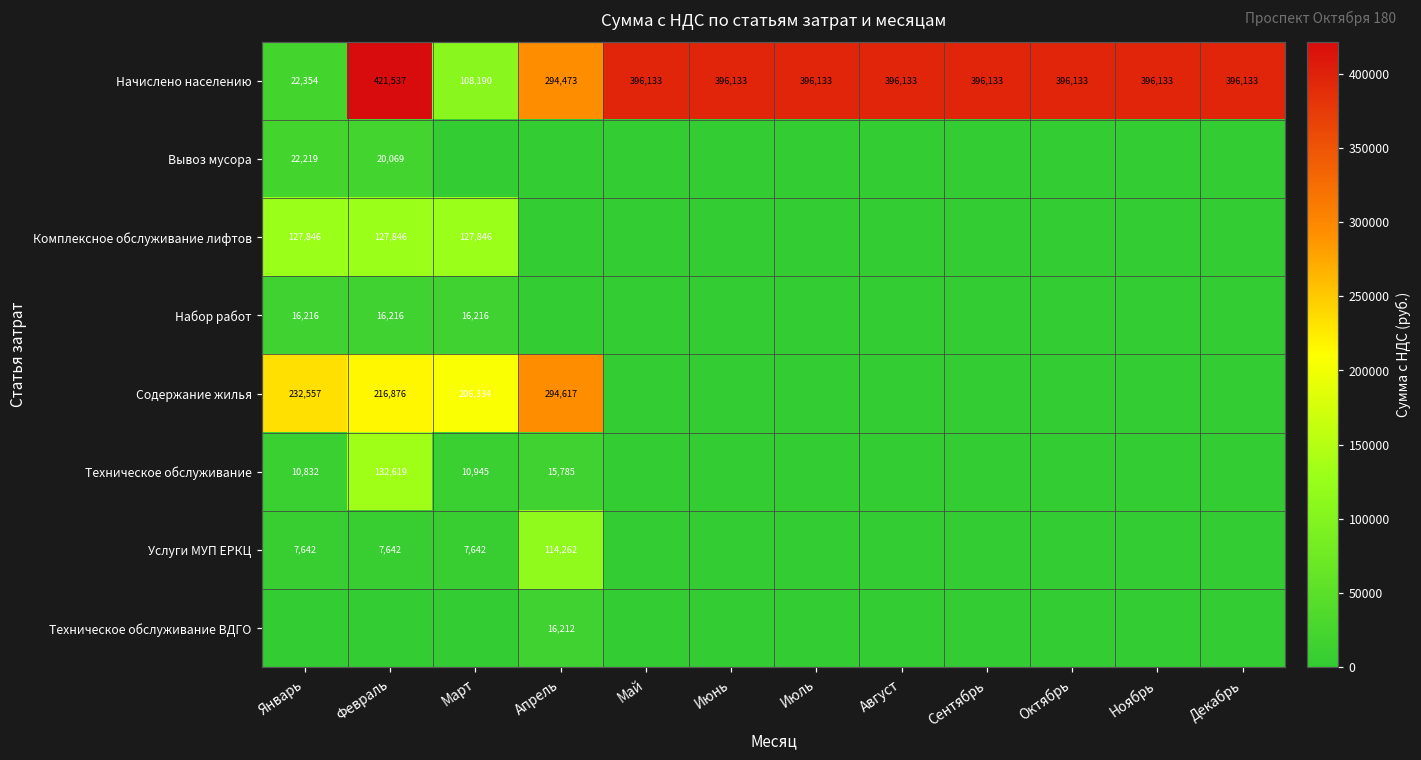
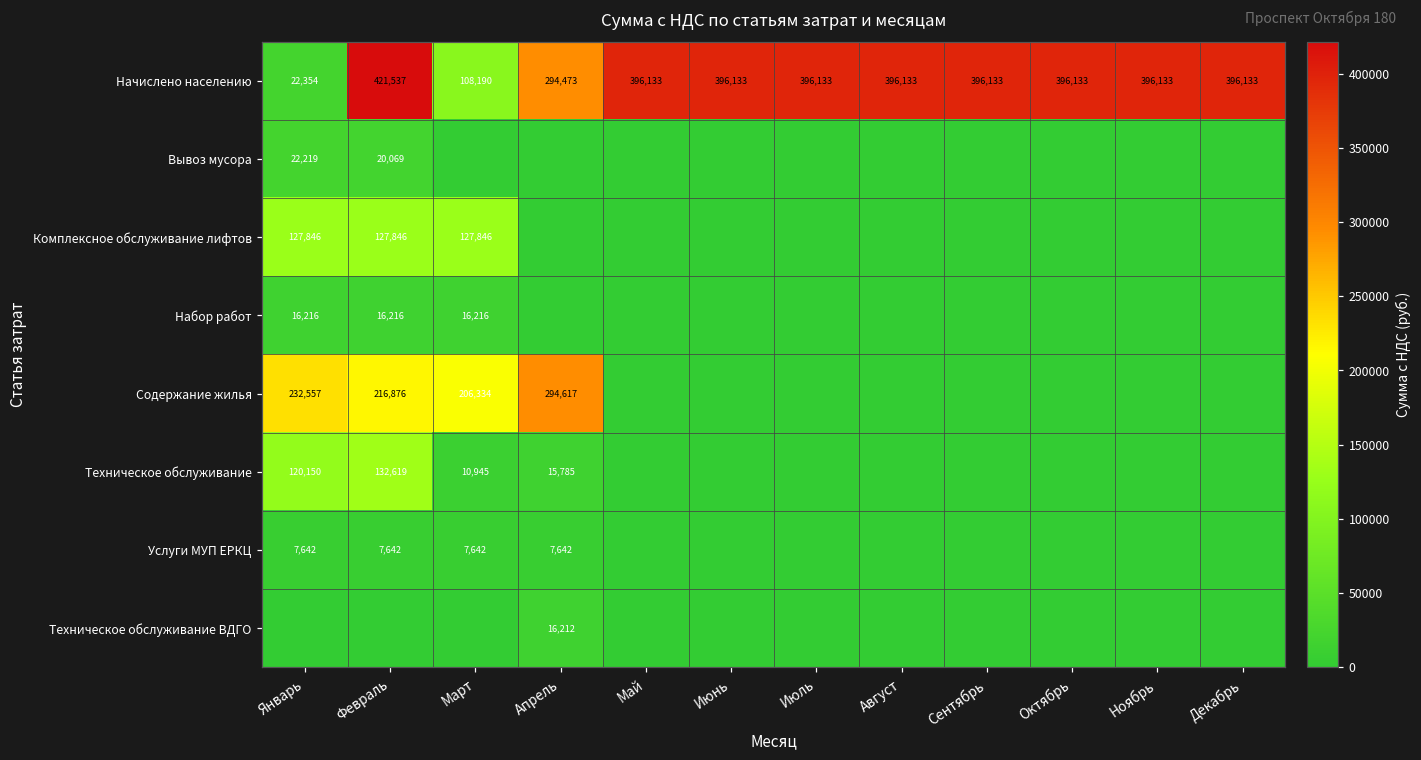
Техническое обслуживание, Январь: 10,832 -> 120,150
Услуги МУП ЕРКЦ, Апрель: 114,262 -> 7,642
